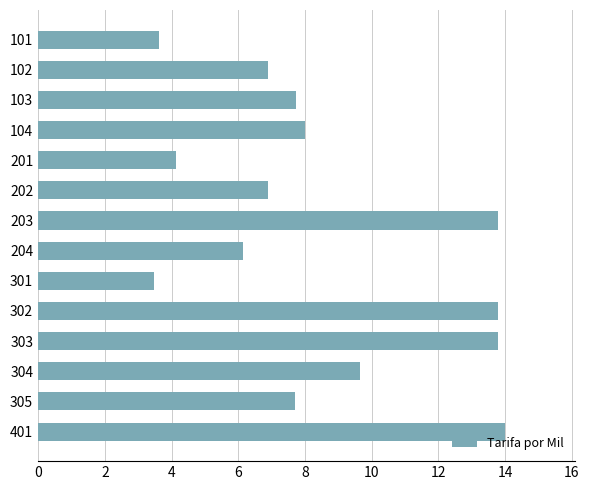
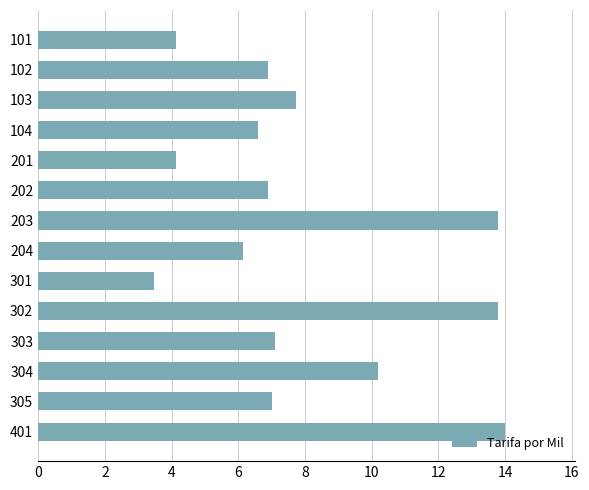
101: 3.6 -> 4.1
104: 8.0 -> 6.6
303: 13.8 -> 7.1
304: 9.7 -> 10.2
305: 7.7 -> 7.0
